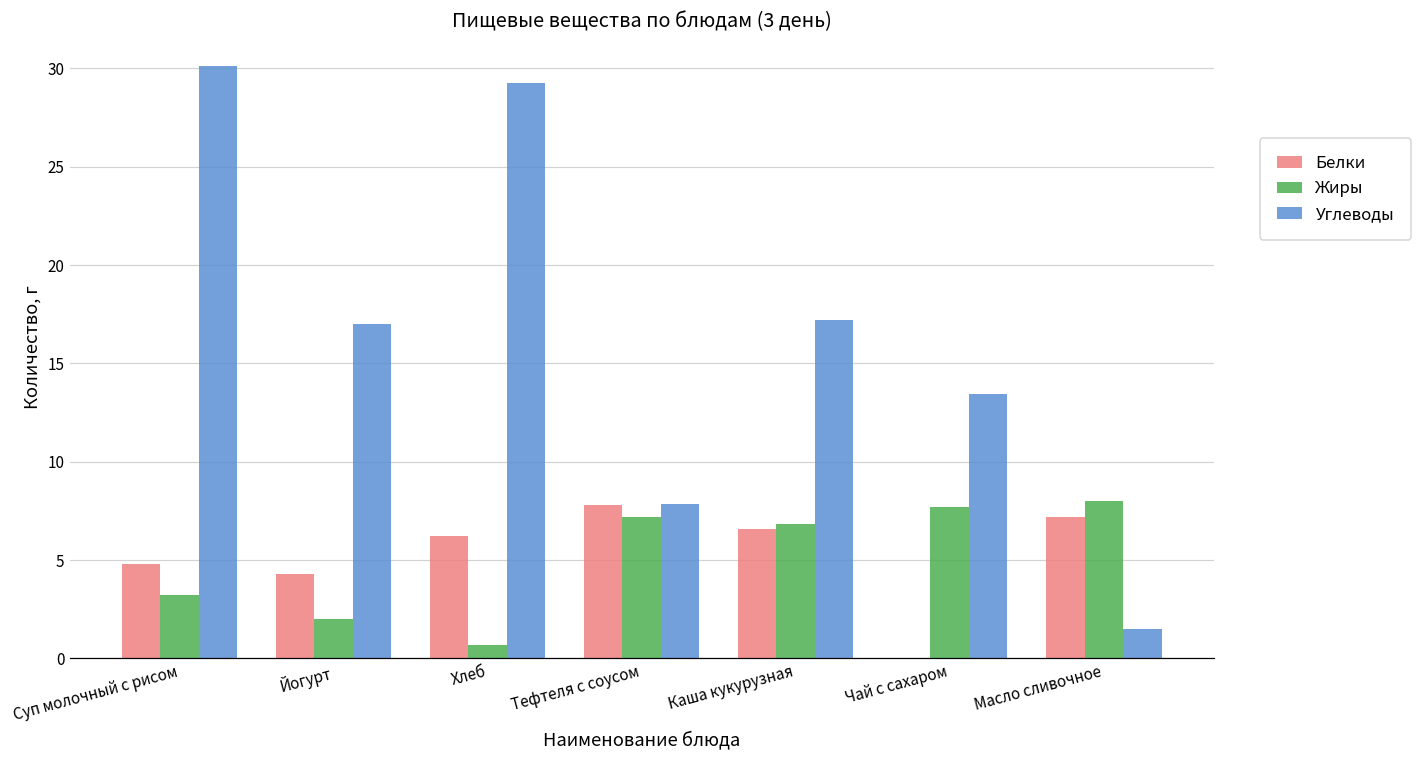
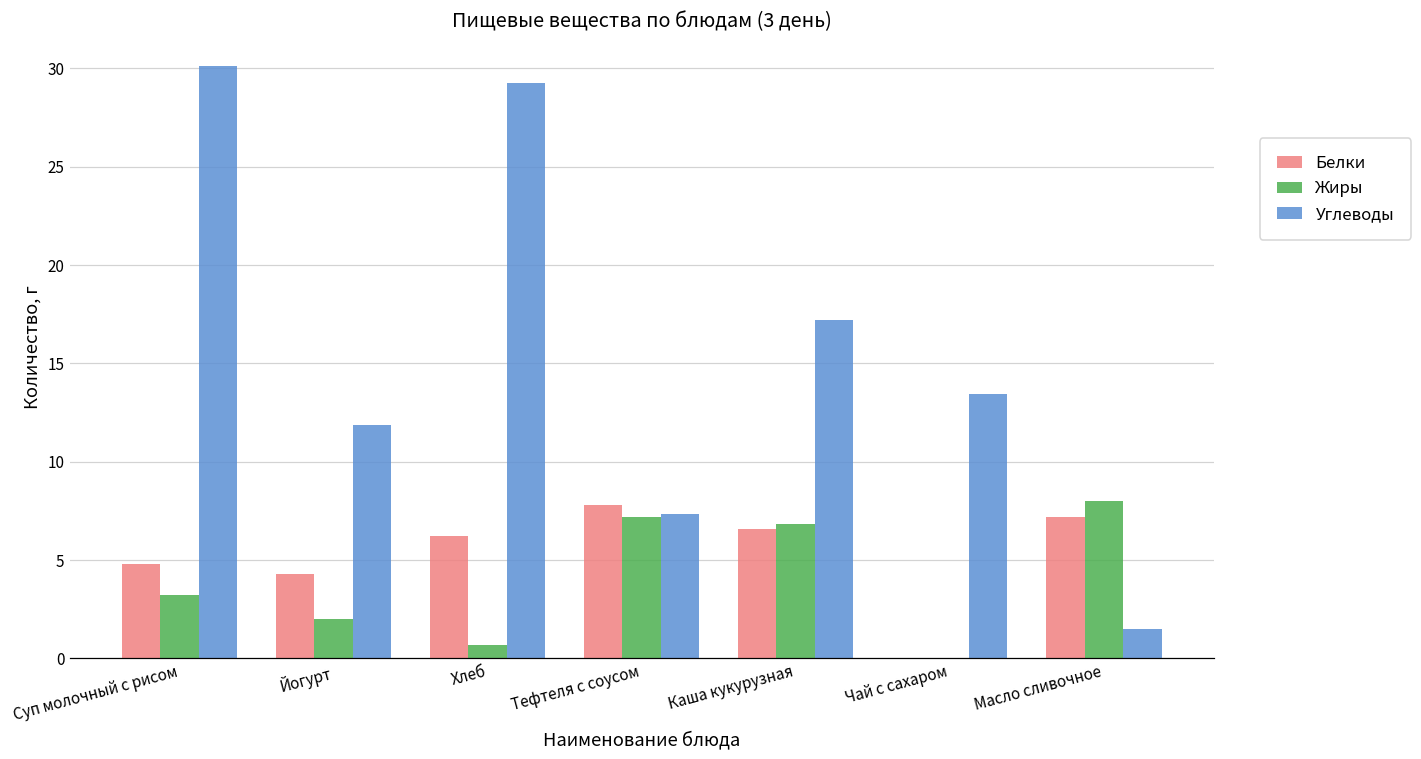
Углеводы, Йогурт: 17.0 -> 11.9
Углеводы, Тефтеля с соусом: 7.9 -> 7.4
Жиры, Чай с сахаром: 7.7 -> 0.0
